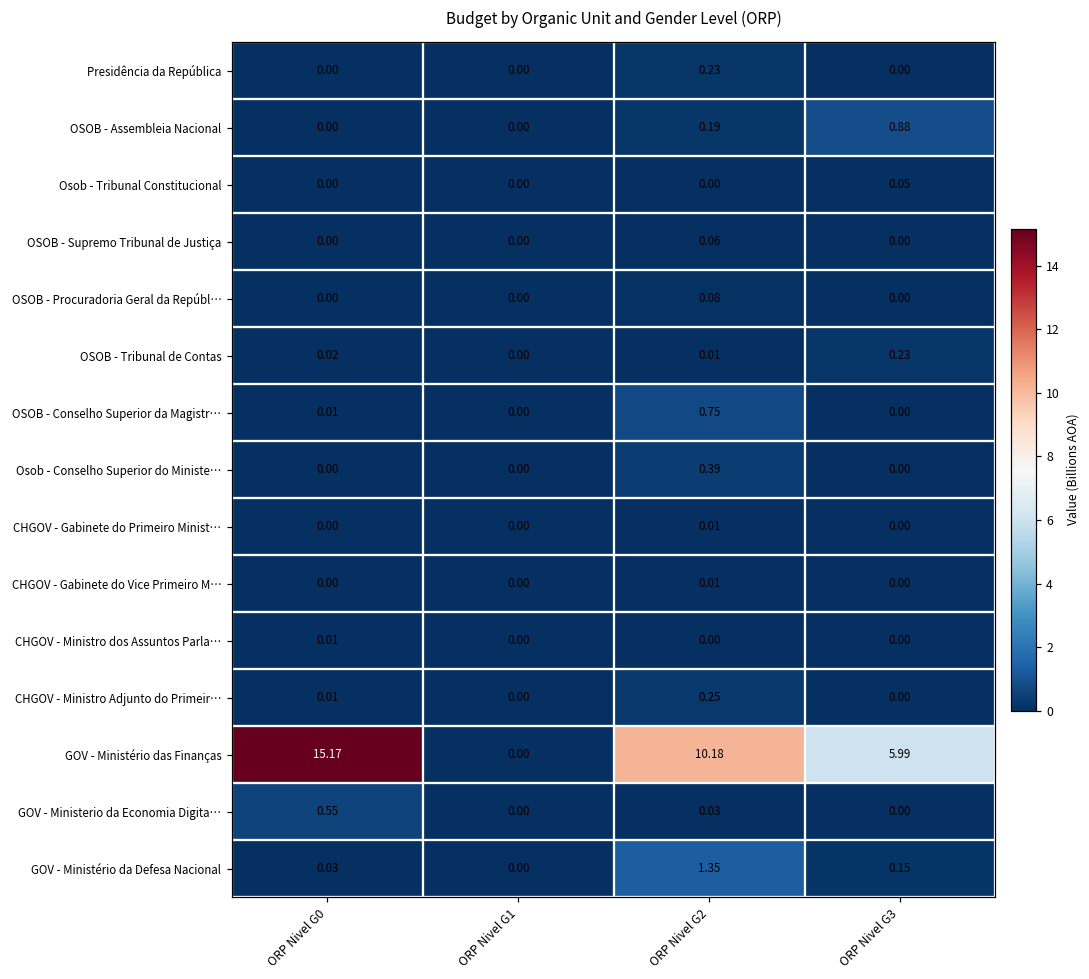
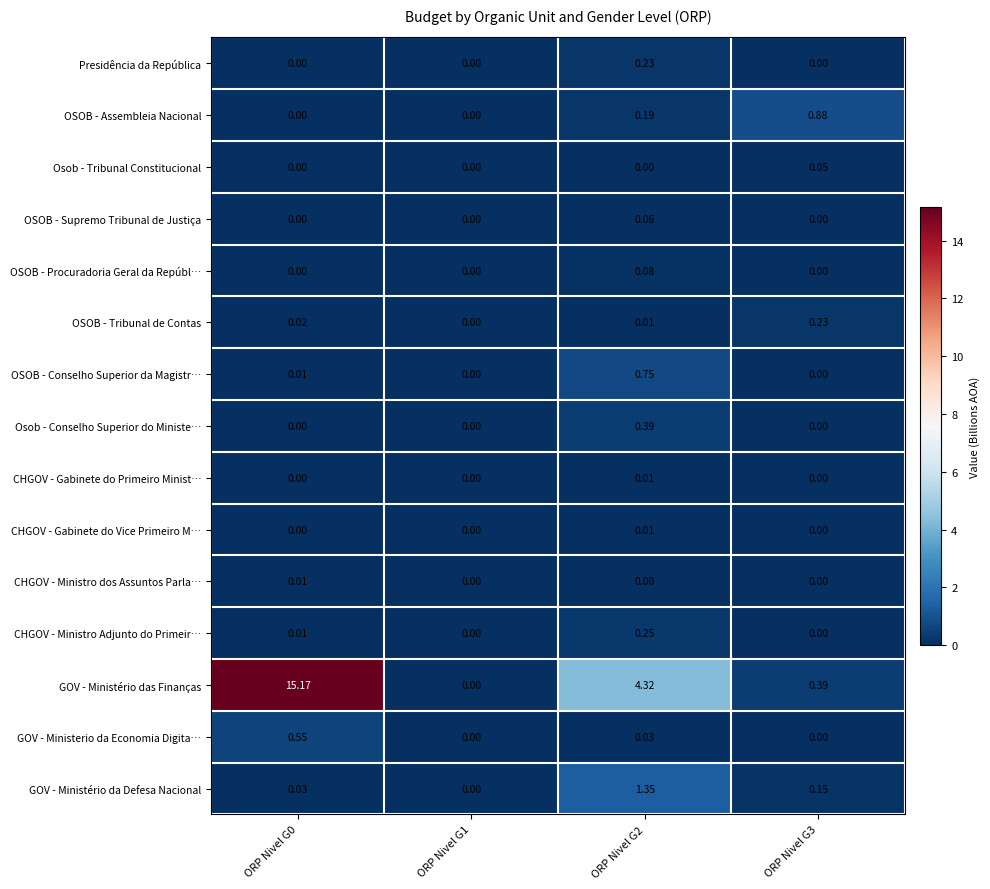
GOV - Ministério das Finanças, ORP Nivel G2: 10.18 -> 4.32
GOV - Ministério das Finanças, ORP Nivel G3: 5.99 -> 0.39
